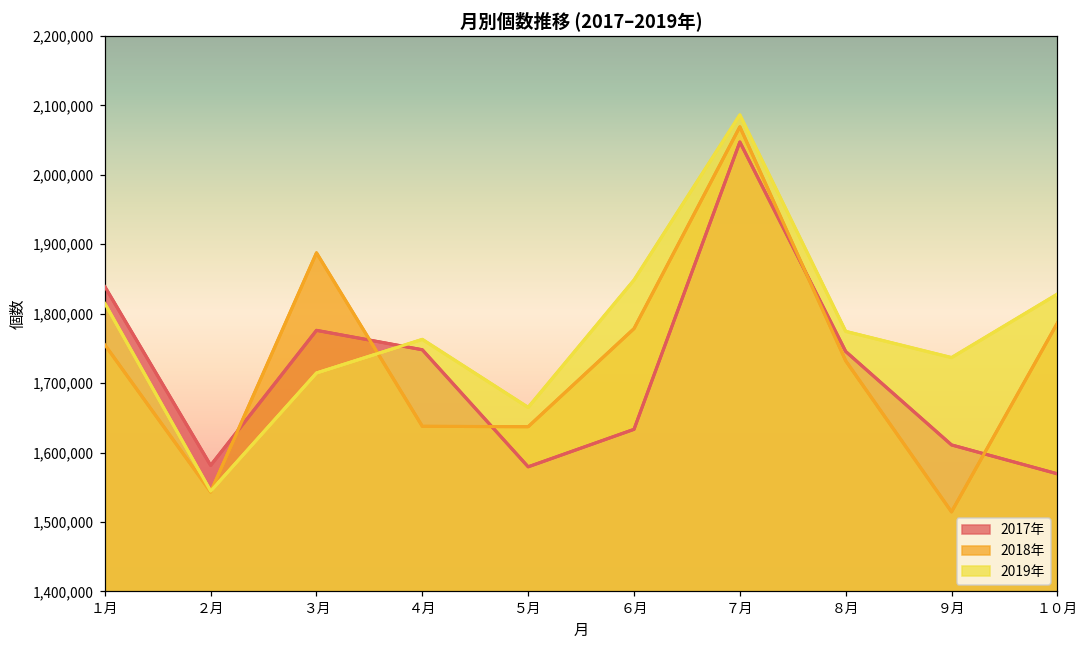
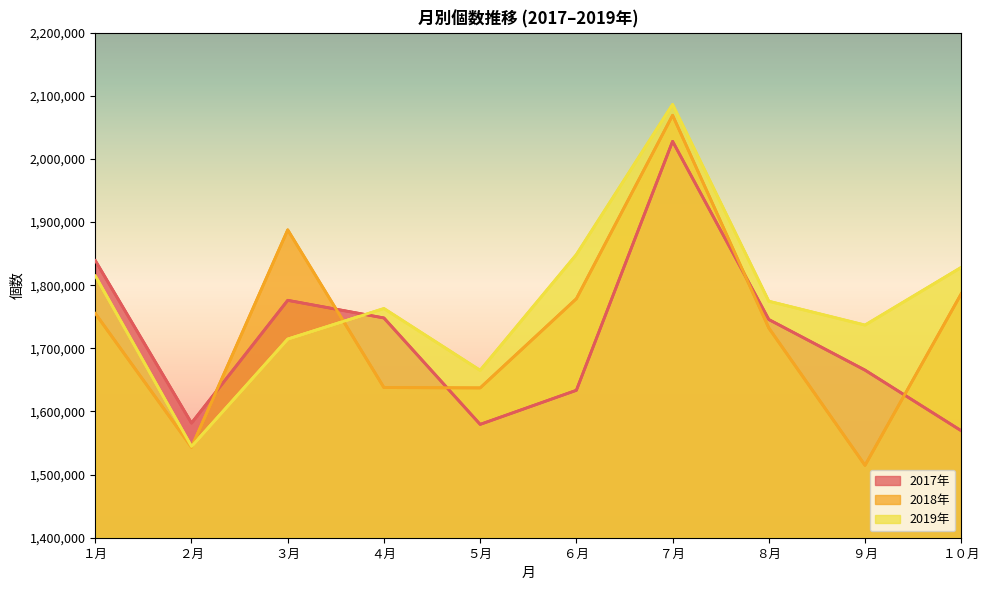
2017年, ７月: 2,050,000 -> 2,030,000
2017年, ９月: 1,610,000 -> 1,670,000
